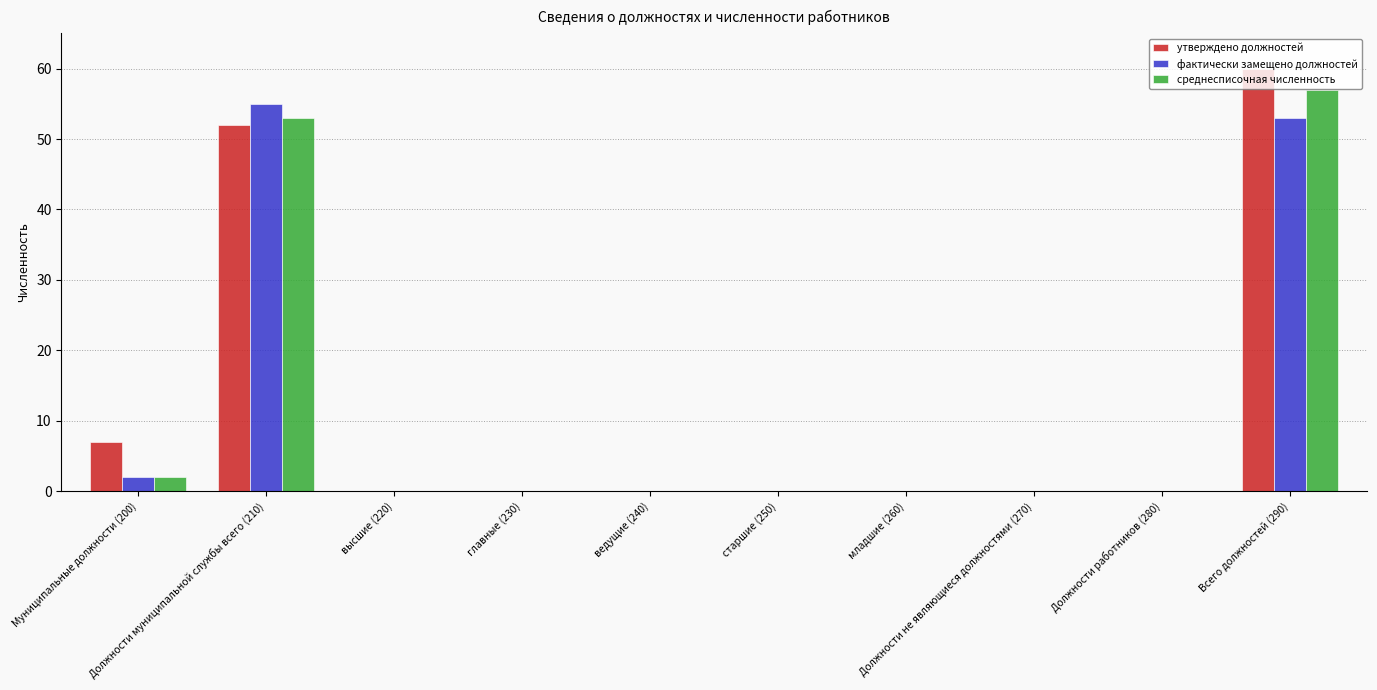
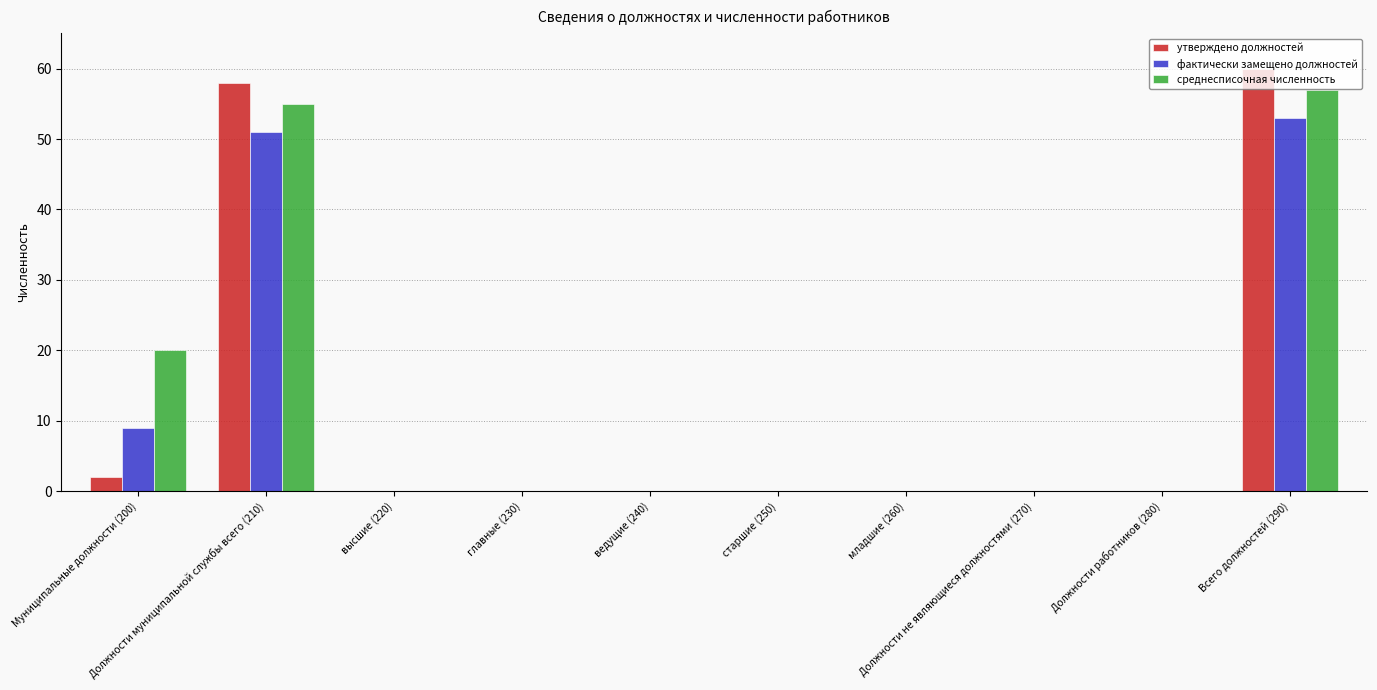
утверждено должностей, Муниципальные должности (200): 7 -> 2
фактически замещено должностей, Муниципальные должности (200): 2 -> 9
среднесписочная численность, Муниципальные должности (200): 2 -> 20
утверждено должностей, Должности муниципальной службы всего (210): 52 -> 58
фактически замещено должностей, Должности муниципальной службы всего (210): 55 -> 51
среднесписочная численность, Должности муниципальной службы всего (210): 53 -> 55
